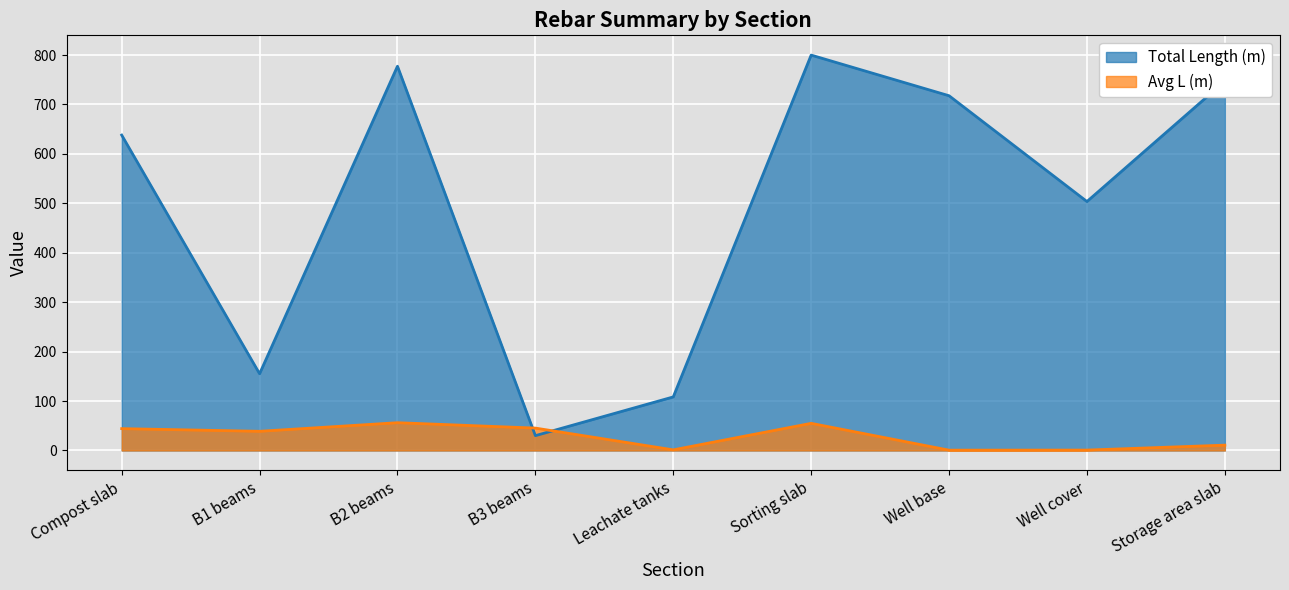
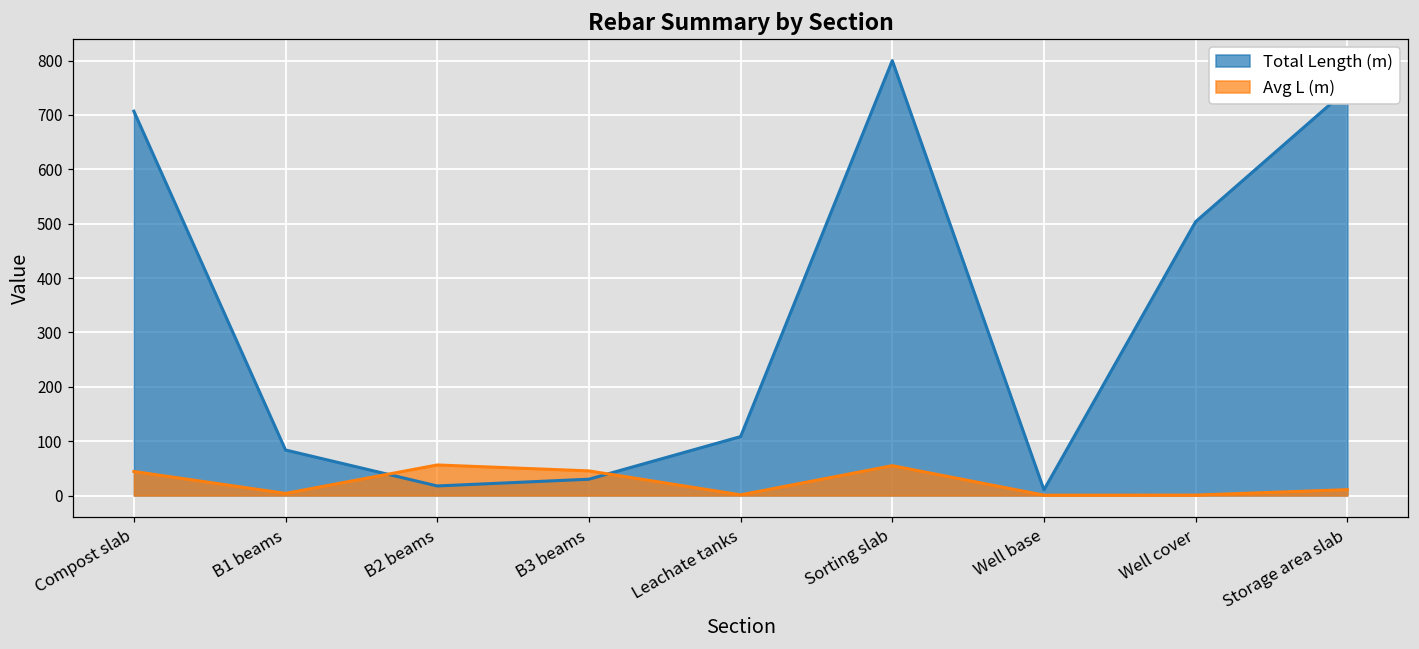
Total Length (m), Compost slab: 640 -> 710
Total Length (m), B1 beams: 160 -> 80
Avg L (m), B1 beams: 40 -> 0
Total Length (m), B2 beams: 780 -> 20
Total Length (m), Well base: 720 -> 10
